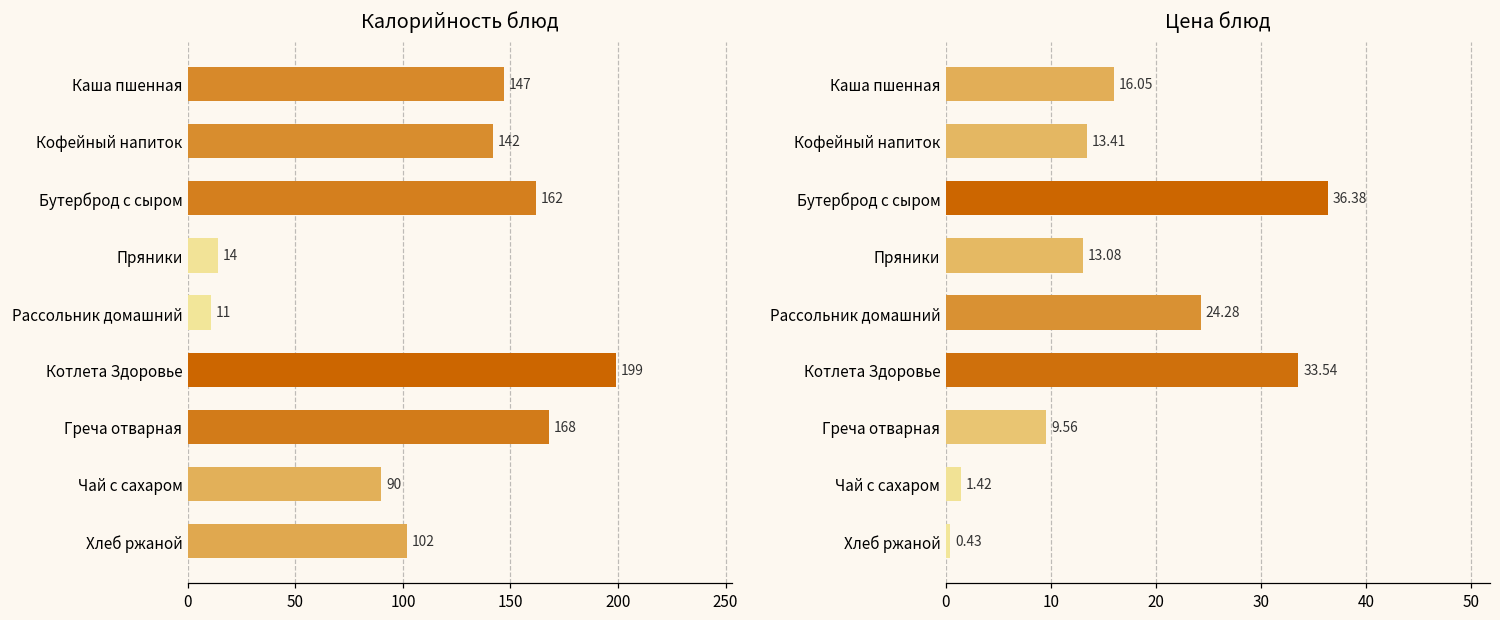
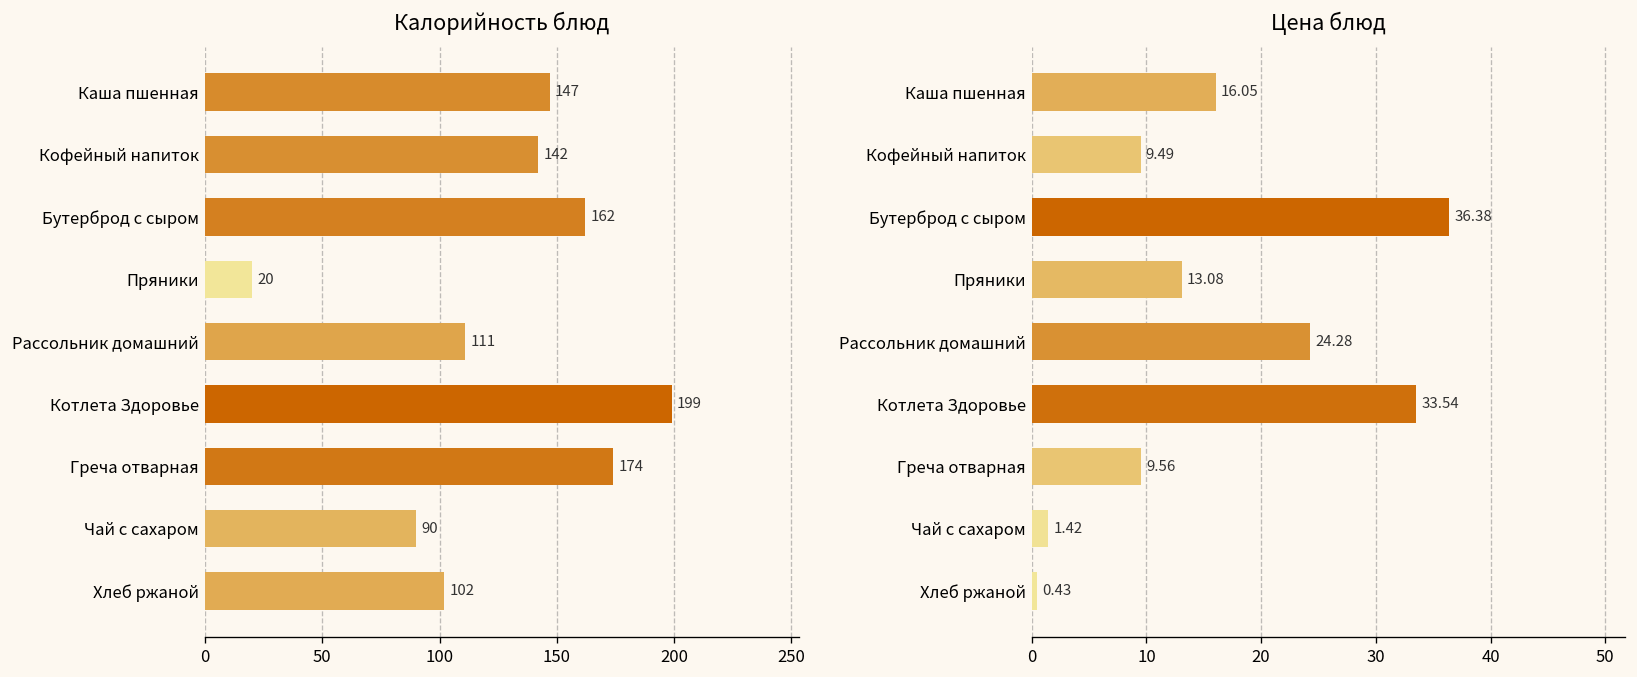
Калорийность блюд, Пряники: 14 -> 20
Калорийность блюд, Рассольник домашний: 11 -> 111
Калорийность блюд, Греча отварная: 168 -> 174
Цена блюд, Кофейный напиток: 13.41 -> 9.49
